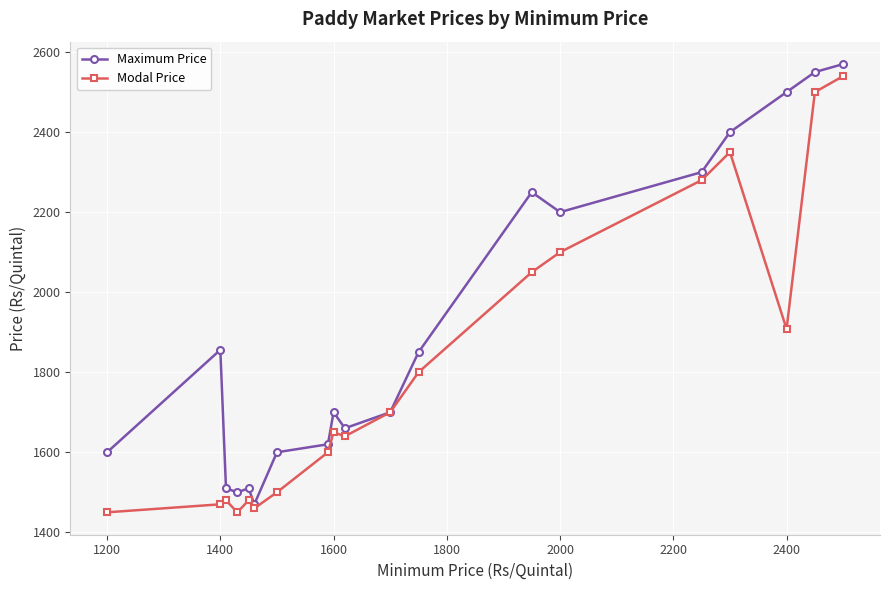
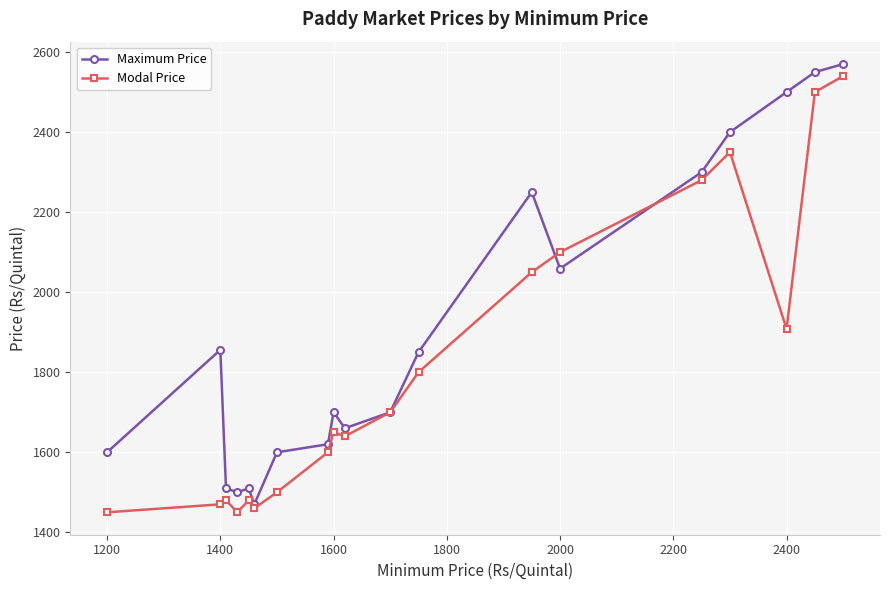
Maximum Price, 2000: 2200 -> 2060
